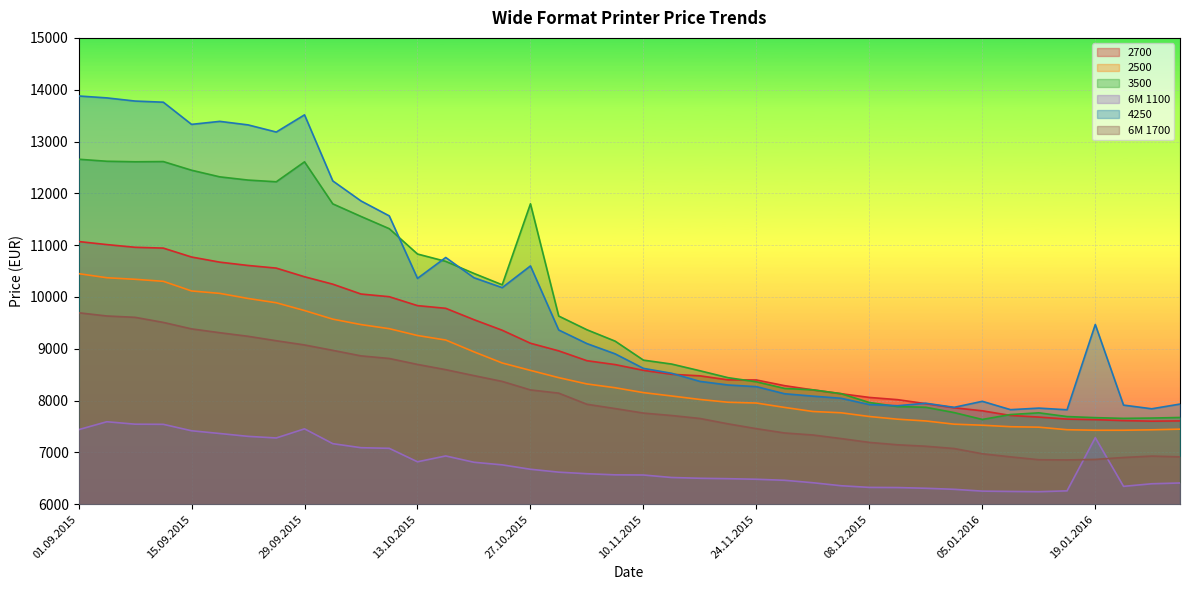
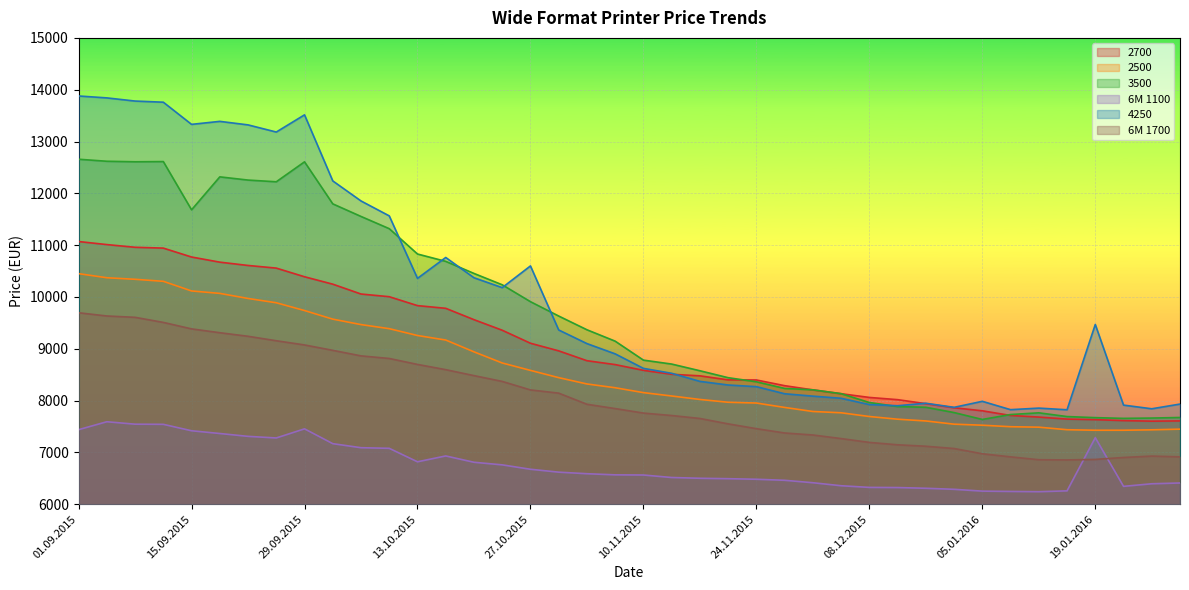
3500, 15.09.2015: 12400 -> 11700
3500, 27.10.2015: 11800 -> 9900
